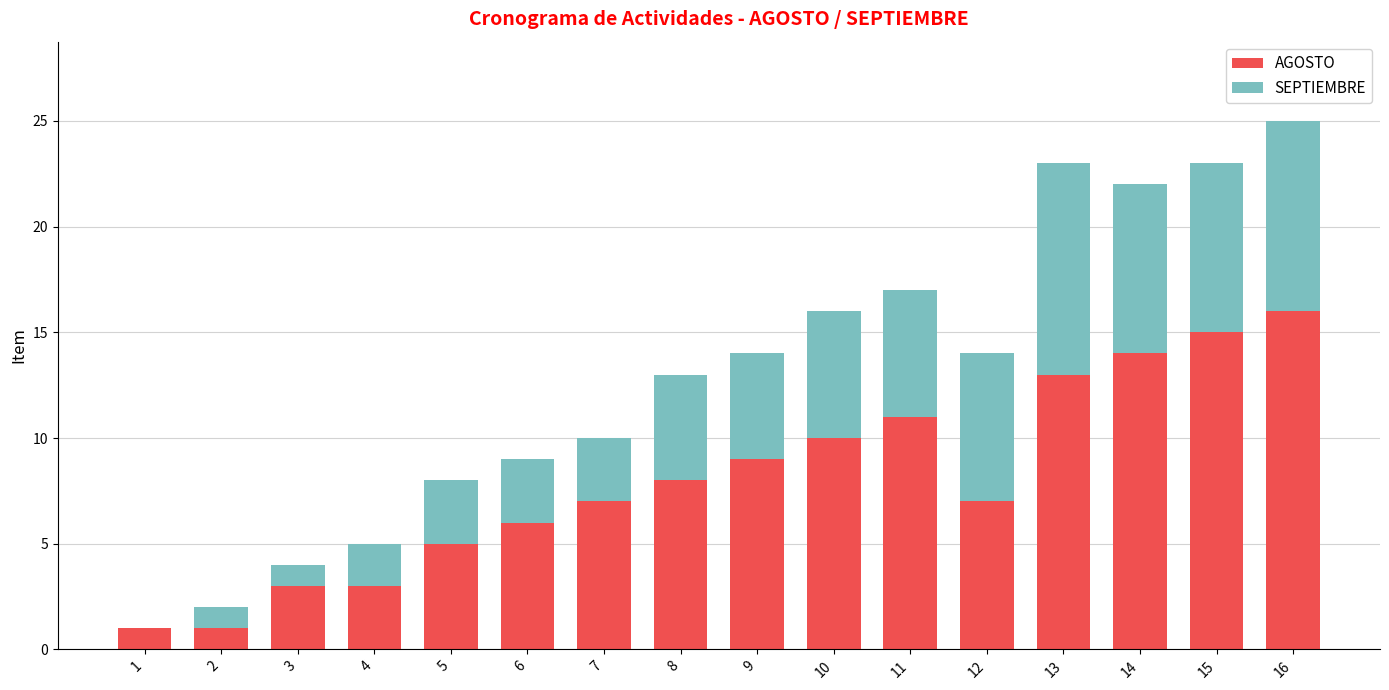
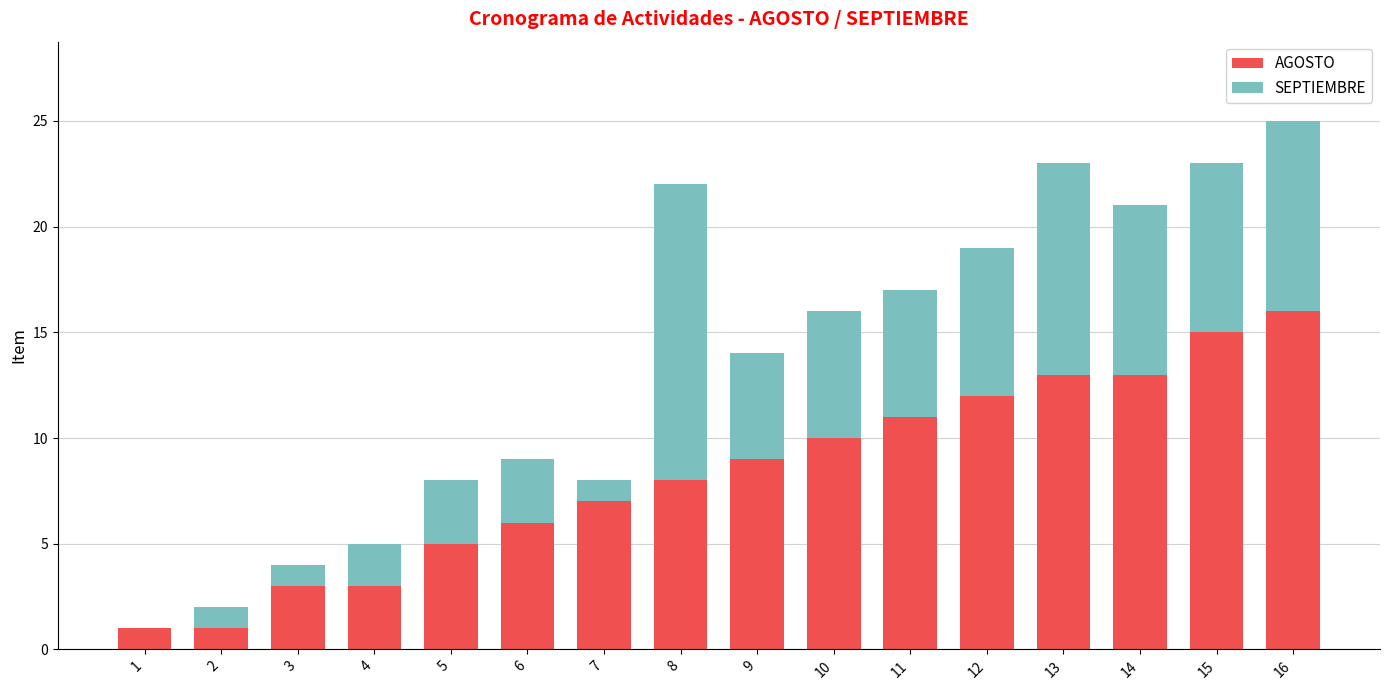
SEPTIEMBRE, 7: 3 -> 1
SEPTIEMBRE, 8: 5 -> 14
AGOSTO, 12: 7 -> 12
AGOSTO, 14: 14 -> 13
